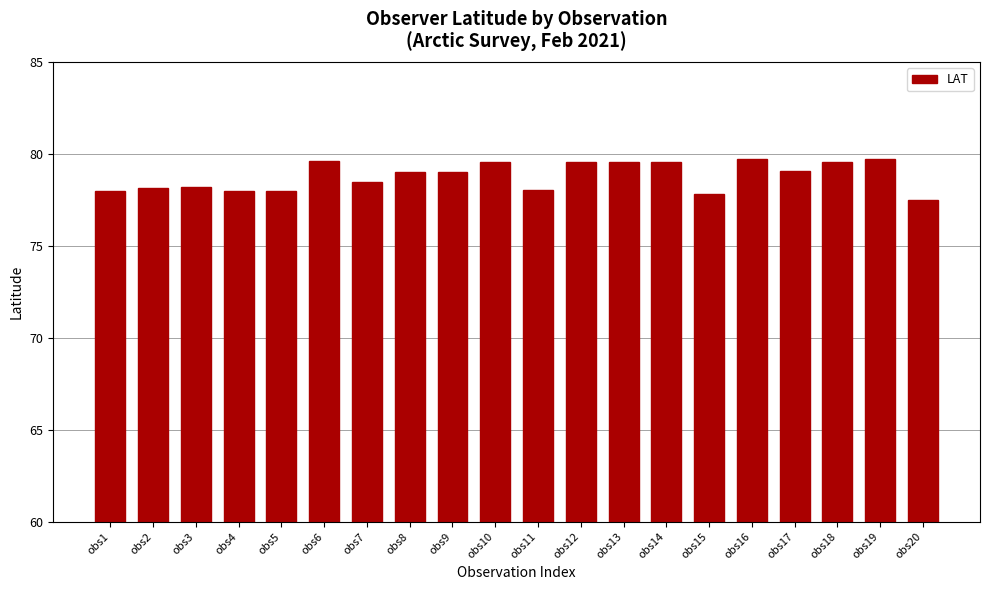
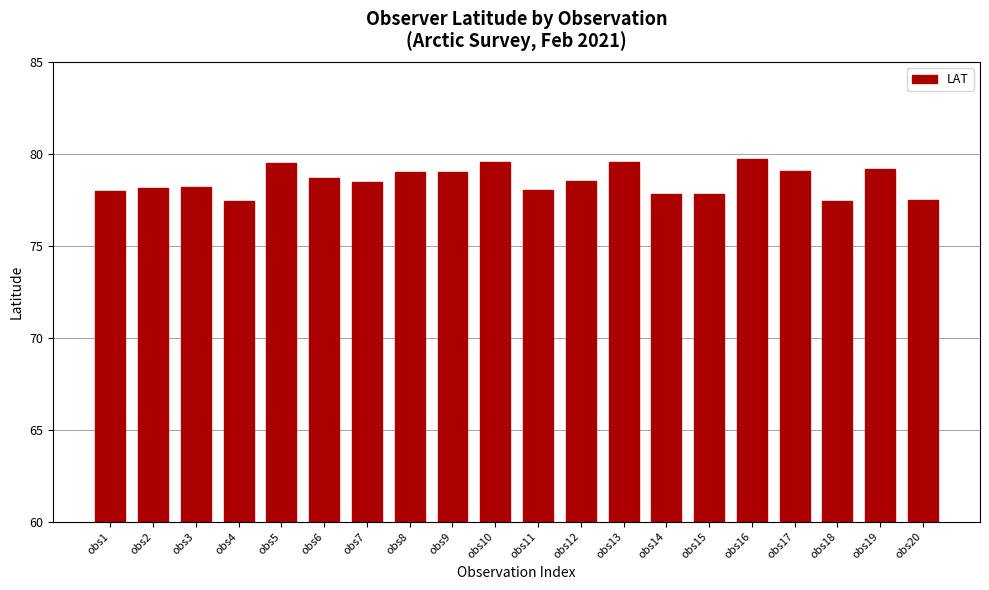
obs4: 78.0 -> 77.5
obs5: 78.0 -> 79.5
obs6: 79.6 -> 78.7
obs12: 79.6 -> 78.5
obs14: 79.5 -> 77.8
obs18: 79.6 -> 77.4
obs19: 79.7 -> 79.2
